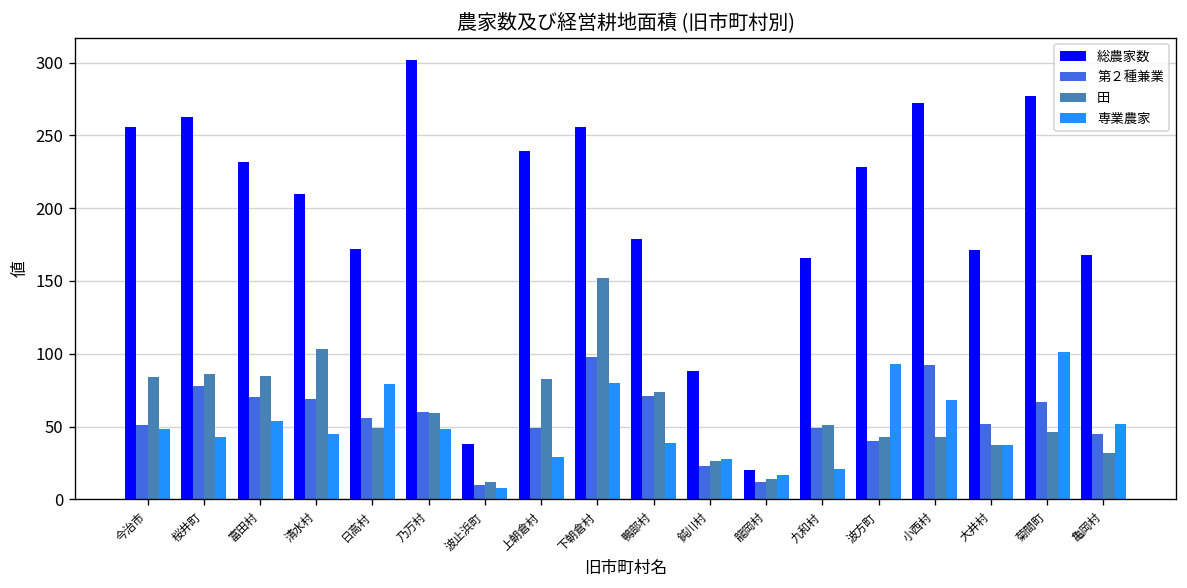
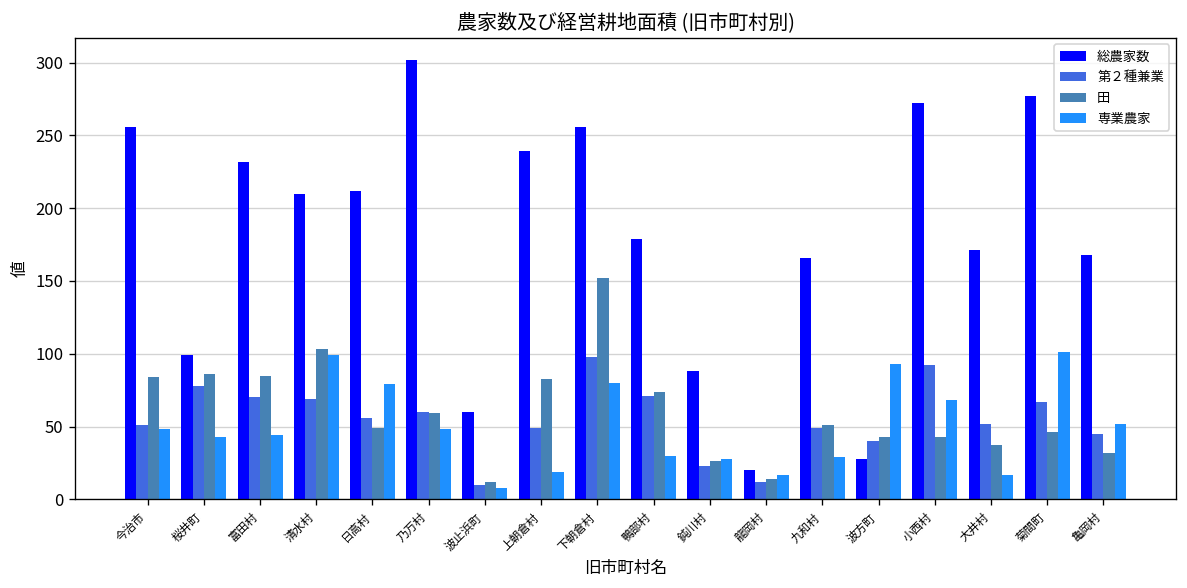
総農家数, 桜井町: 263 -> 99
専業農家, 富田村: 54 -> 44
専業農家, 清水村: 45 -> 99
総農家数, 日高村: 172 -> 212
総農家数, 波止浜町: 38 -> 60
専業農家, 上朝倉村: 29 -> 19
専業農家, 鴨部村: 39 -> 30
専業農家, 九和村: 21 -> 29
総農家数, 波方町: 228 -> 28
専業農家, 大井村: 37 -> 17
